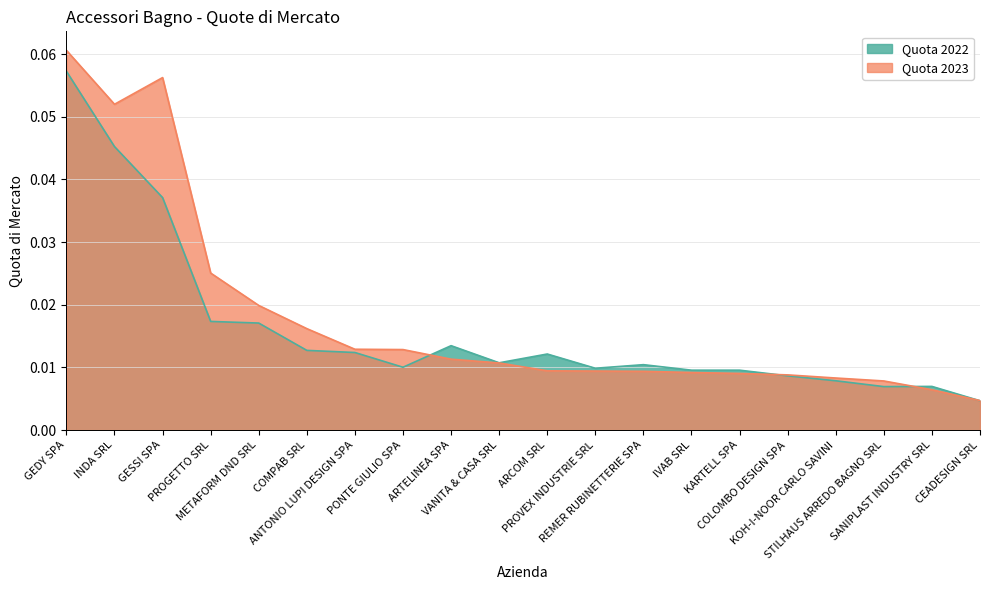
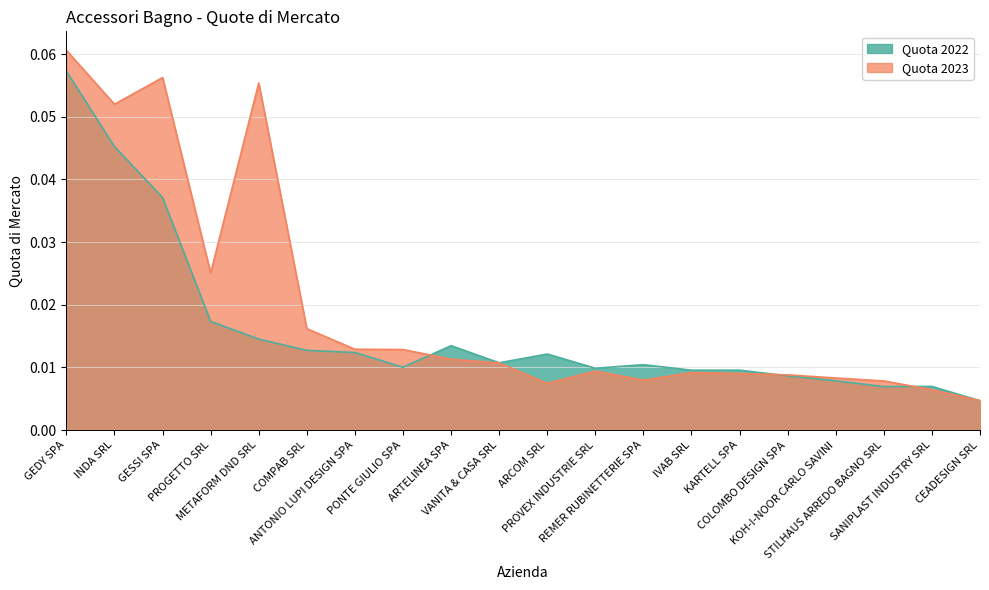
Quota 2022, METAFORM DND SRL: 0.017 -> 0.015
Quota 2023, METAFORM DND SRL: 0.020 -> 0.055
Quota 2023, ARCOM SRL: 0.009 -> 0.007
Quota 2023, REMER RUBINETTERIE SPA: 0.009 -> 0.008
